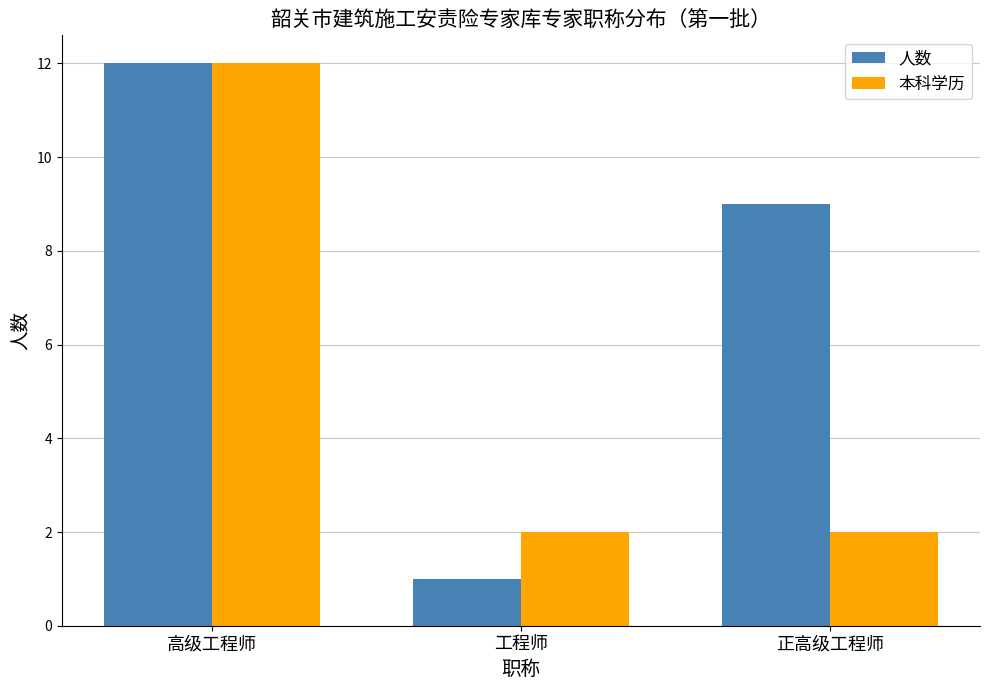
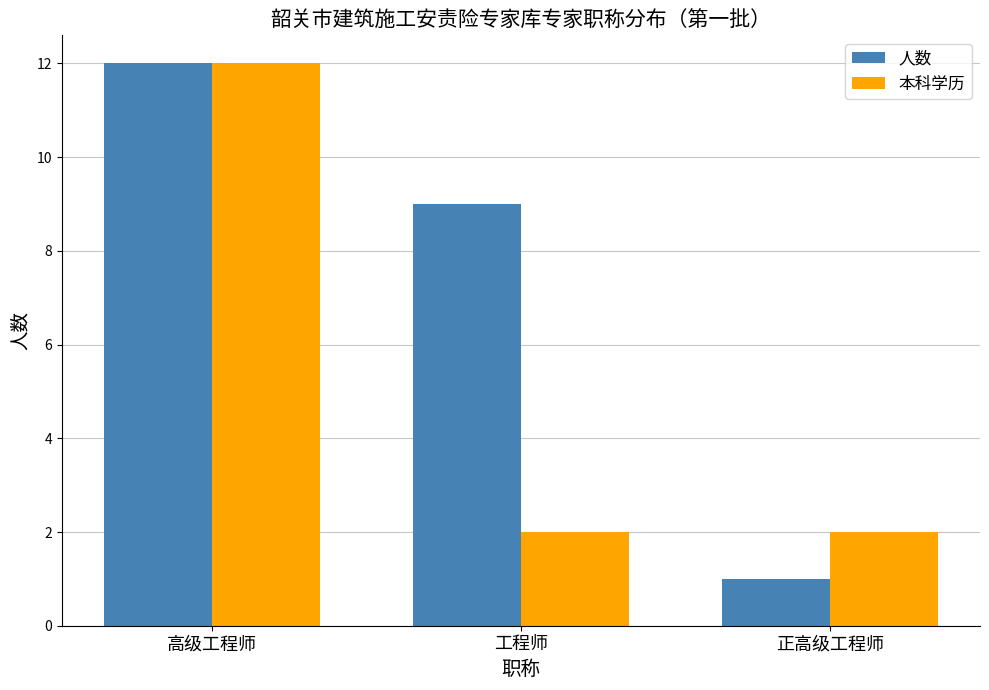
人数, 工程师: 1 -> 9
人数, 正高级工程师: 9 -> 1
